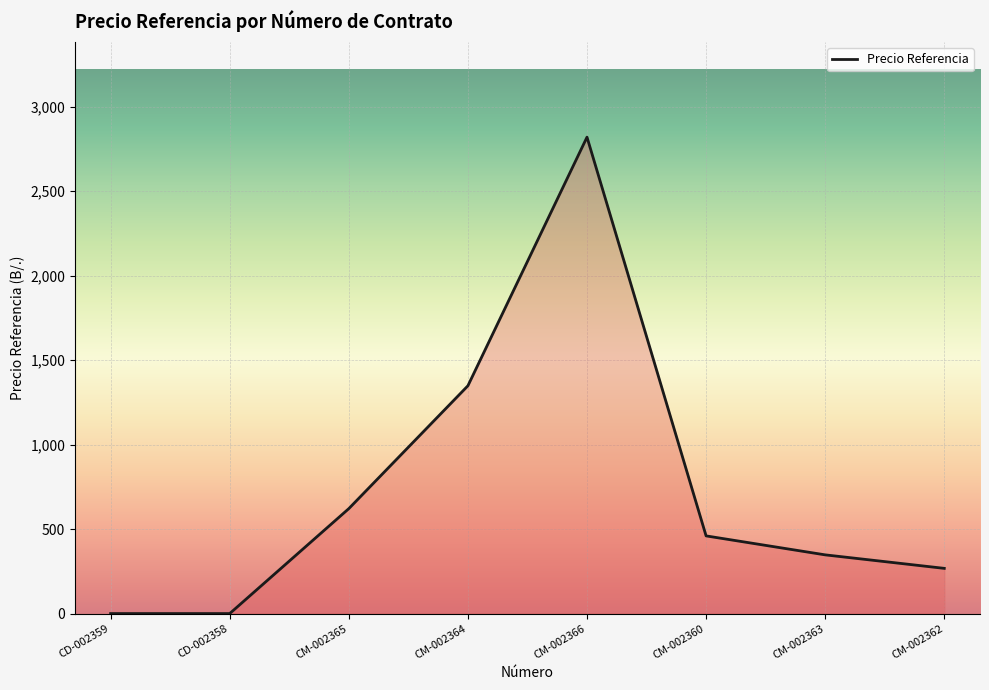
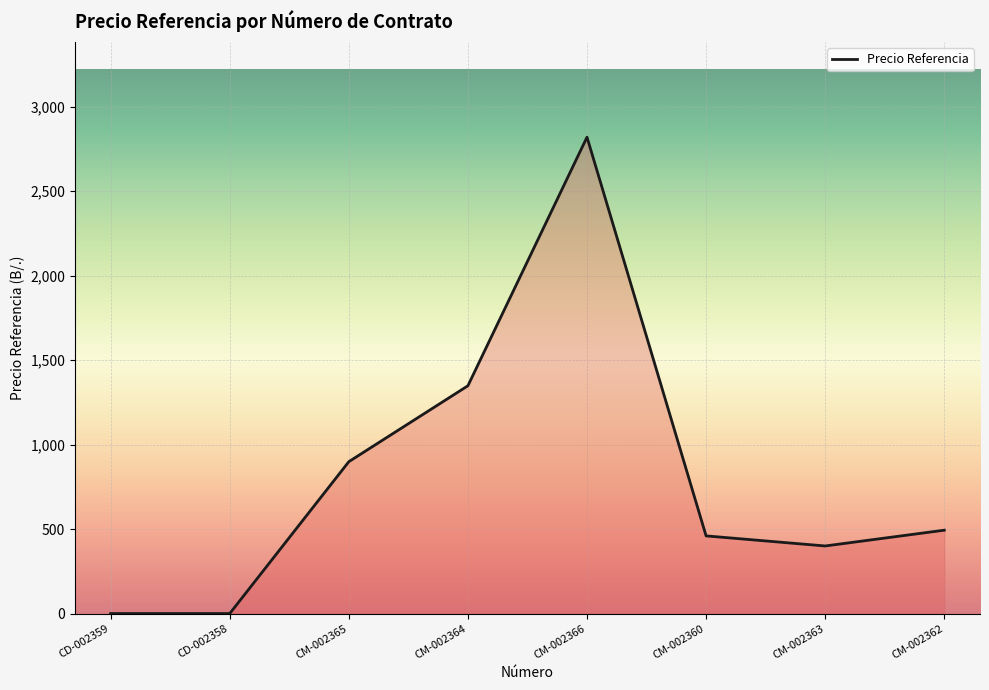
CM-002365: 620 -> 900
CM-002363: 350 -> 400
CM-002362: 270 -> 490
